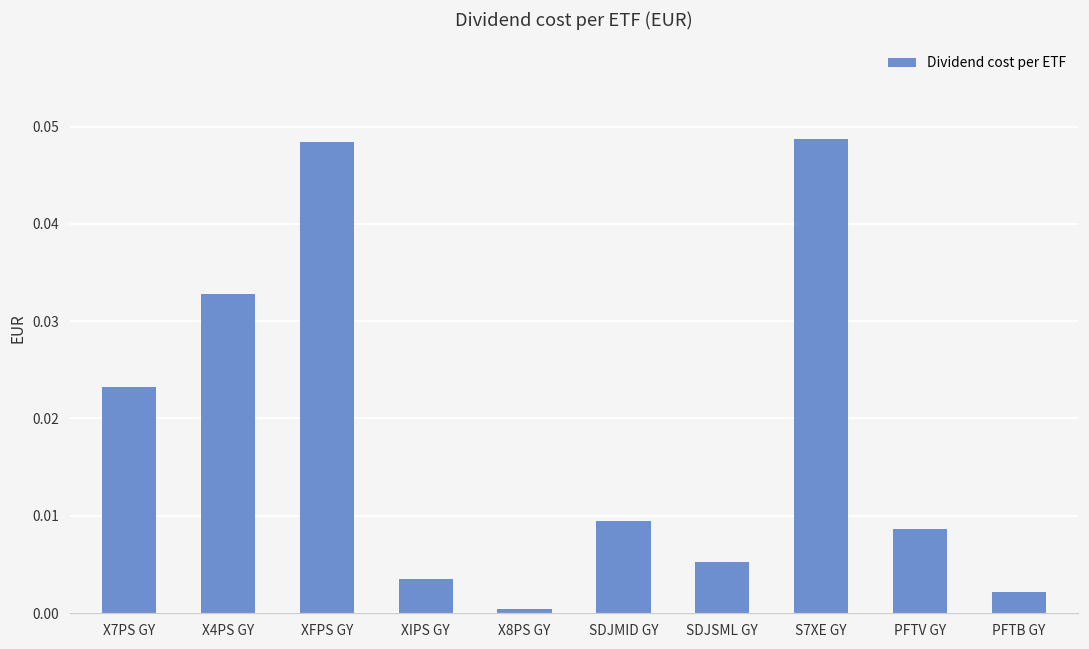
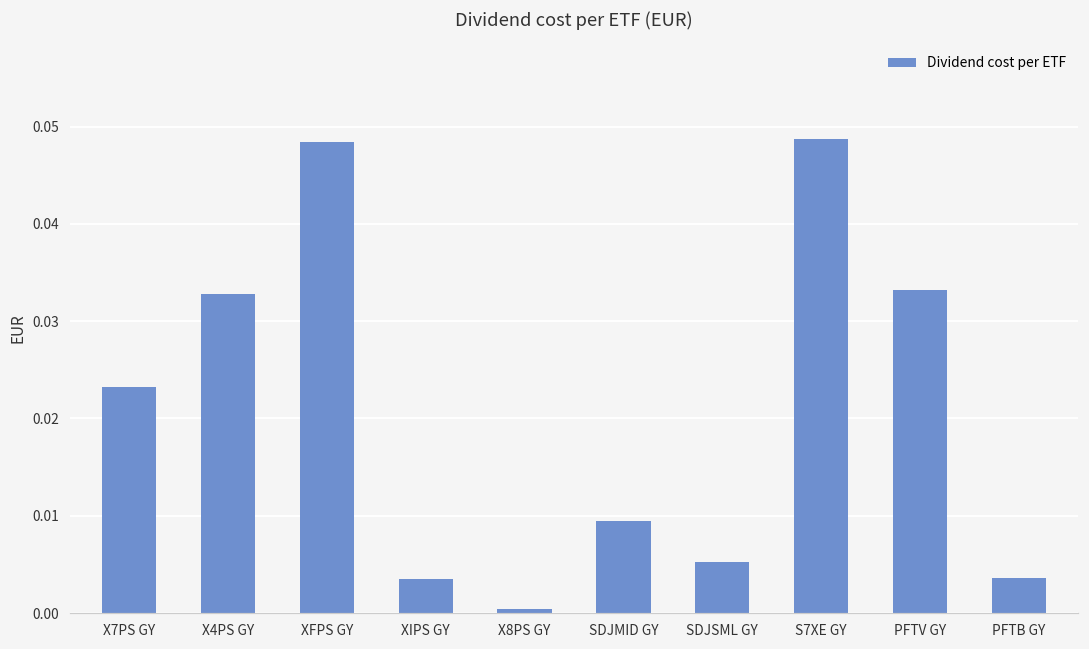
PFTV GY: 0.009 -> 0.033
PFTB GY: 0.002 -> 0.004
